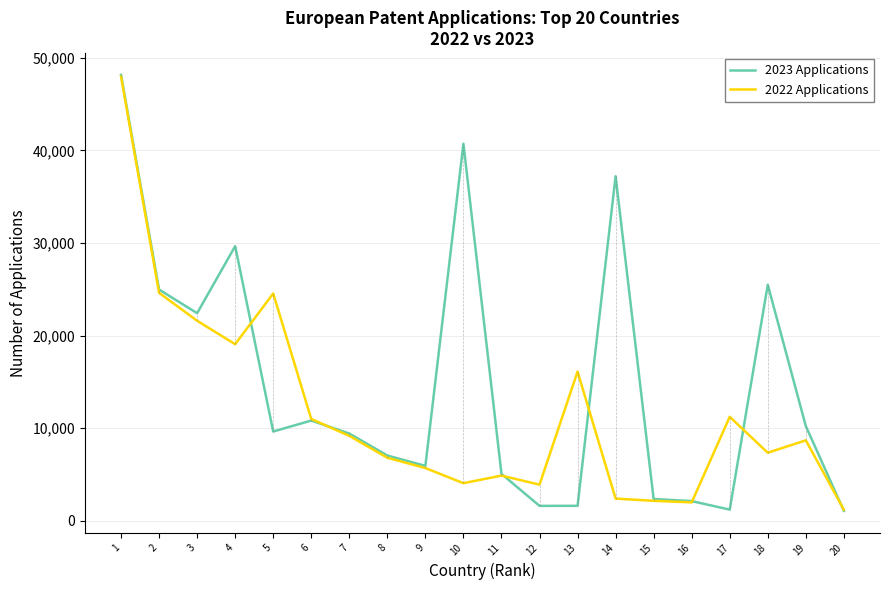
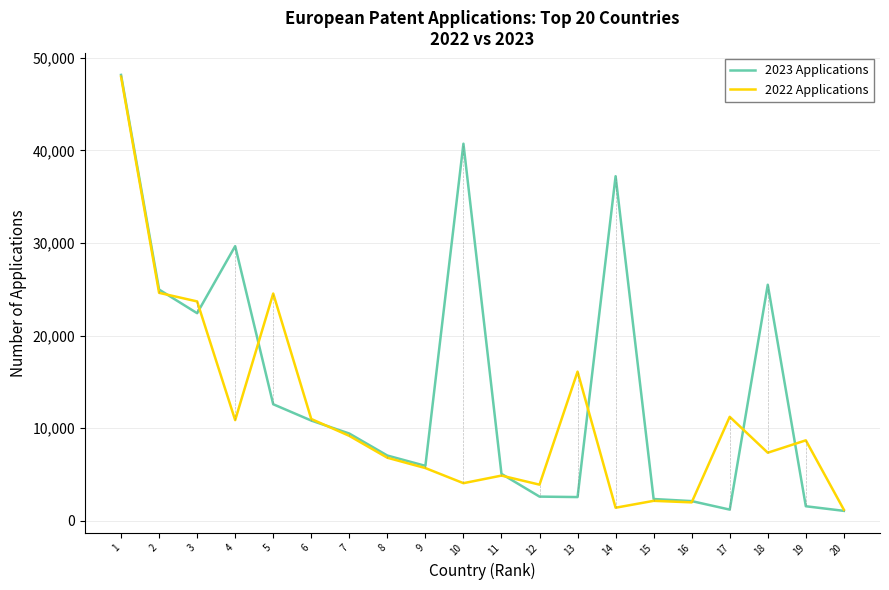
2022 Applications, 3: 22,000 -> 24,000
2022 Applications, 4: 19,000 -> 11,000
2023 Applications, 5: 10,000 -> 13,000
2023 Applications, 12: 2,000 -> 3,000
2023 Applications, 13: 2,000 -> 3,000
2022 Applications, 14: 2,000 -> 1,000
2023 Applications, 19: 10,000 -> 2,000
